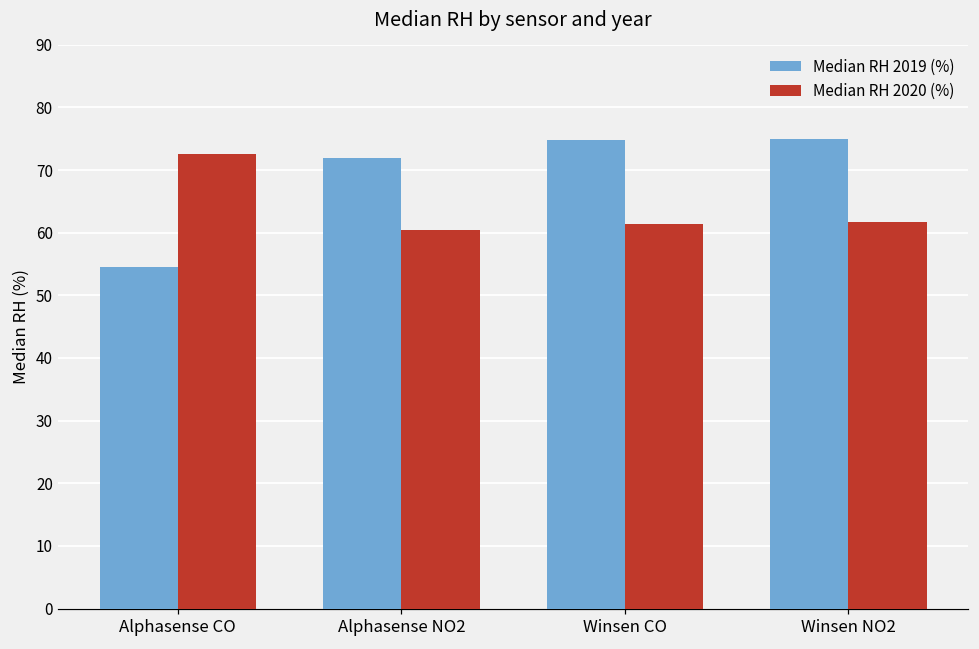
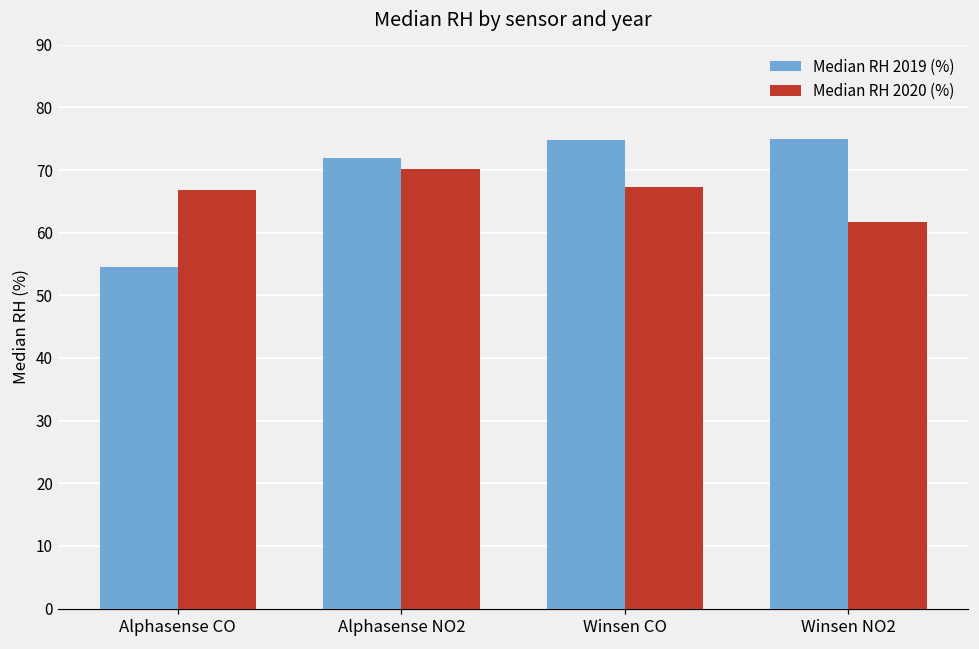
Median RH 2020 (%), Alphasense CO: 73 -> 67
Median RH 2020 (%), Alphasense NO2: 61 -> 70
Median RH 2020 (%), Winsen CO: 61 -> 67
